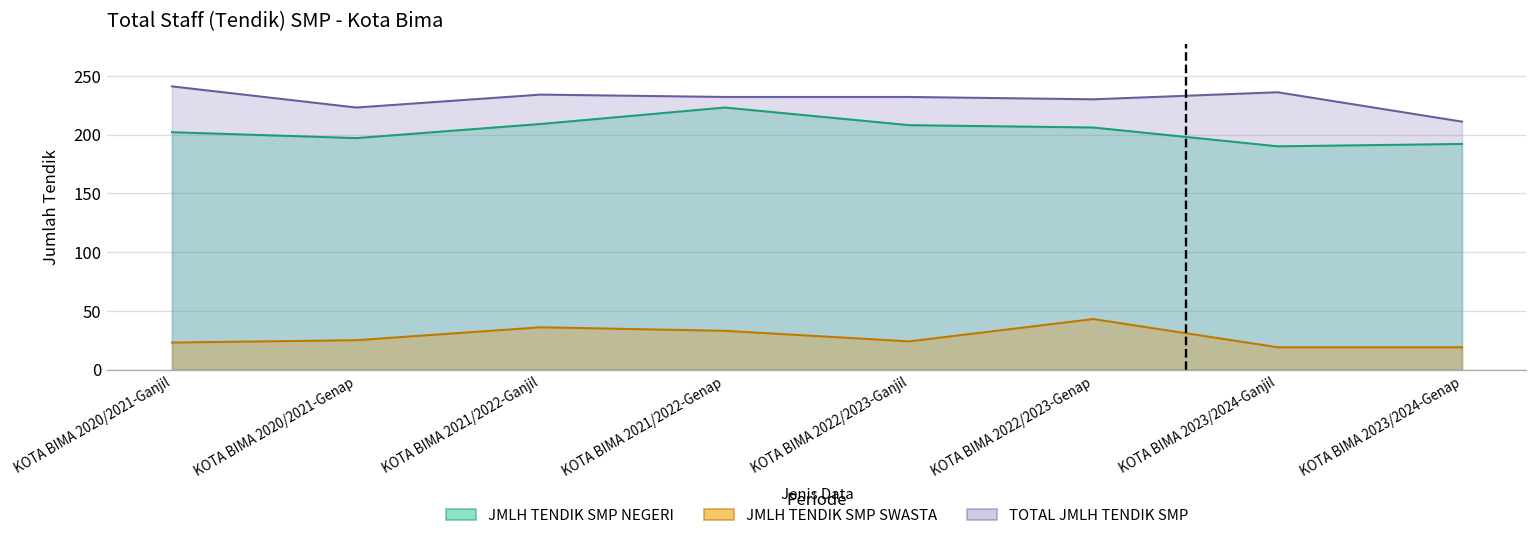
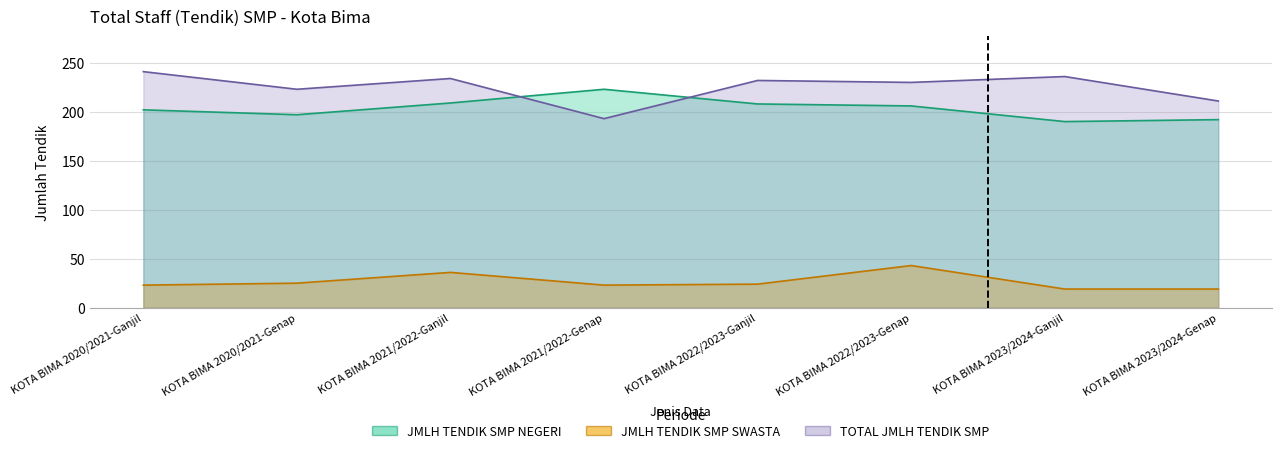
JMLH TENDIK SMP SWASTA, KOTA BIMA 2021/2022-Genap: 30 -> 20
TOTAL JMLH TENDIK SMP, KOTA BIMA 2021/2022-Genap: 230 -> 190
